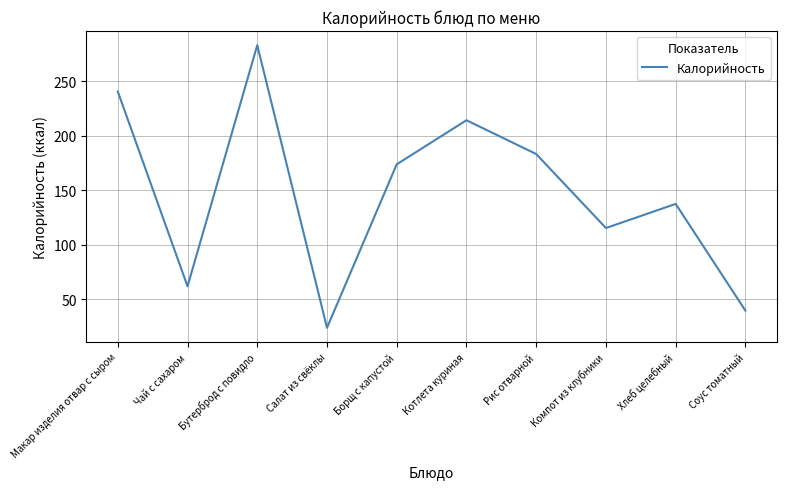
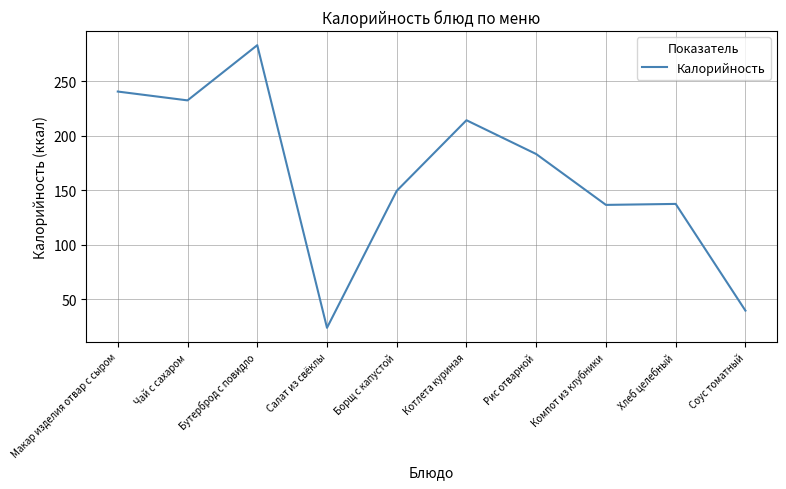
Чай с сахаром: 62 -> 232
Борщ с капустой: 174 -> 150
Компот из клубники: 115 -> 137
